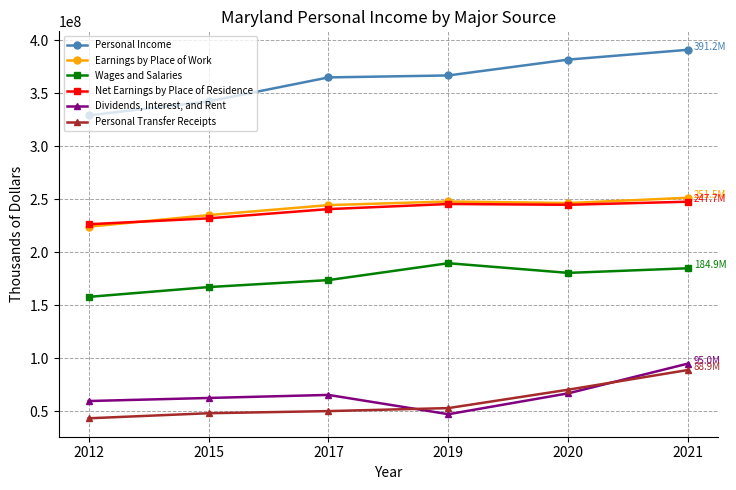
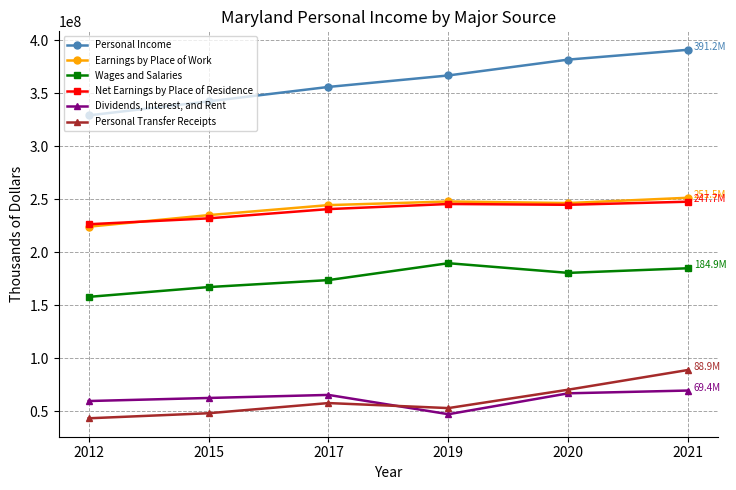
Personal Income, 2017: 365000000 -> 356000000
Personal Transfer Receipts, 2017: 50000000 -> 58000000
Dividends, Interest, and Rent, 2021: 95.0M -> 69.4M
